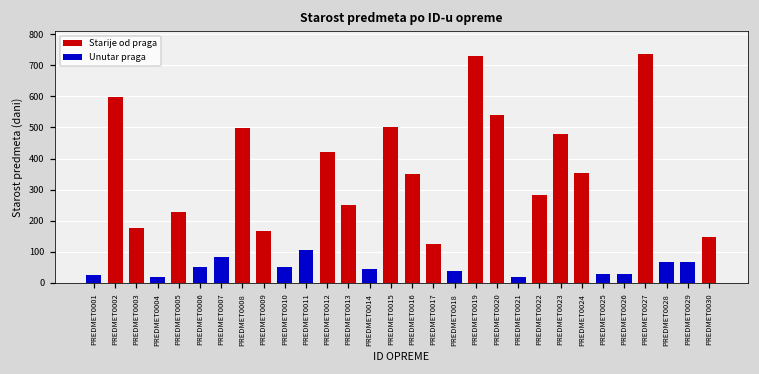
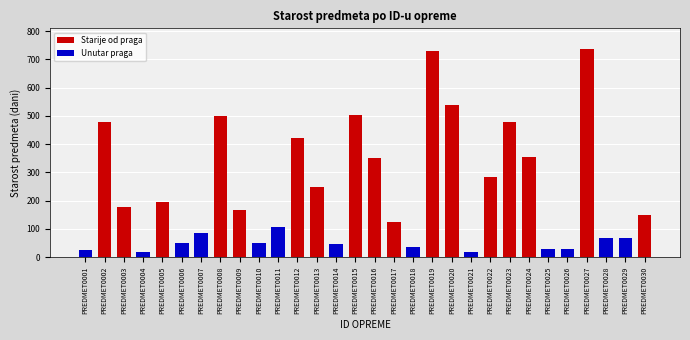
Starije od praga, PREDMET0002: 600 -> 480
Starije od praga, PREDMET0005: 230 -> 200
